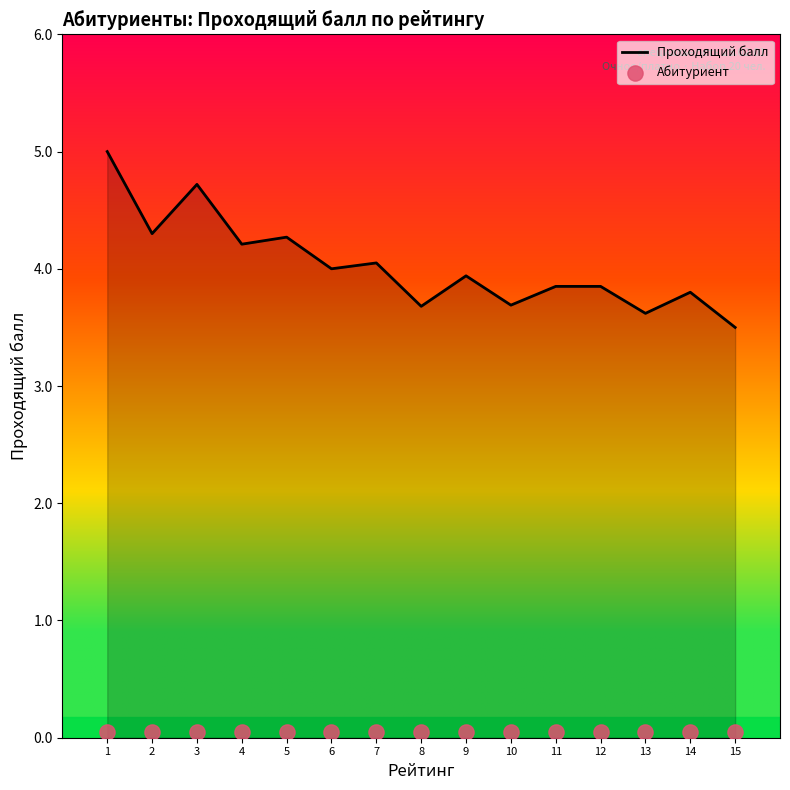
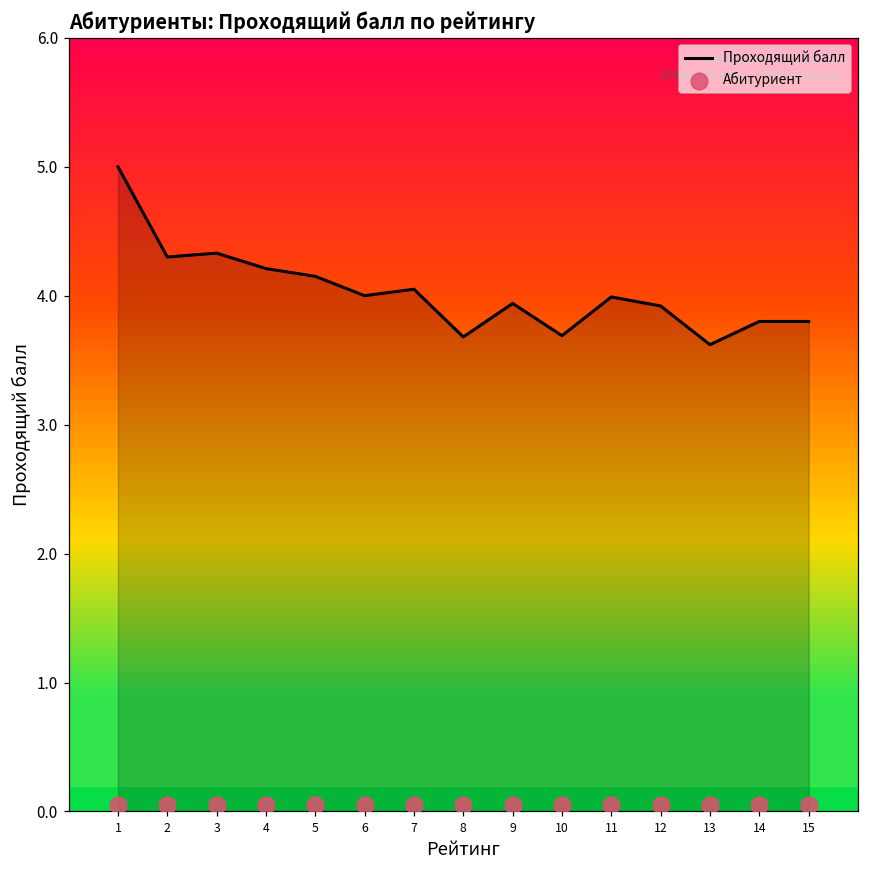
Проходящий балл, 3: 4.72 -> 4.33
Проходящий балл, 5: 4.27 -> 4.15
Проходящий балл, 11: 3.85 -> 3.99
Проходящий балл, 12: 3.85 -> 3.92
Проходящий балл, 15: 3.5 -> 3.8
